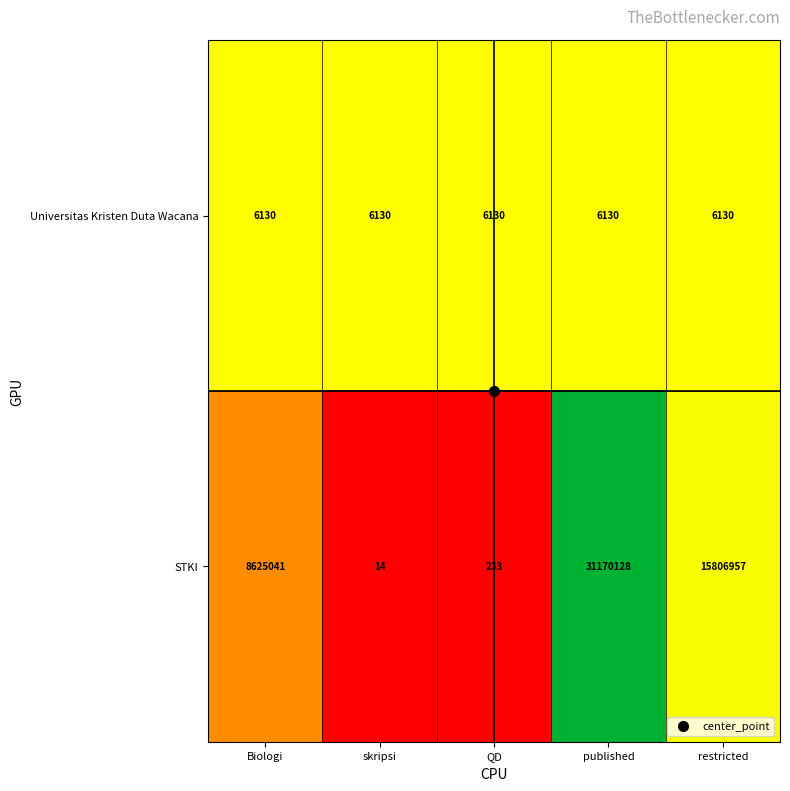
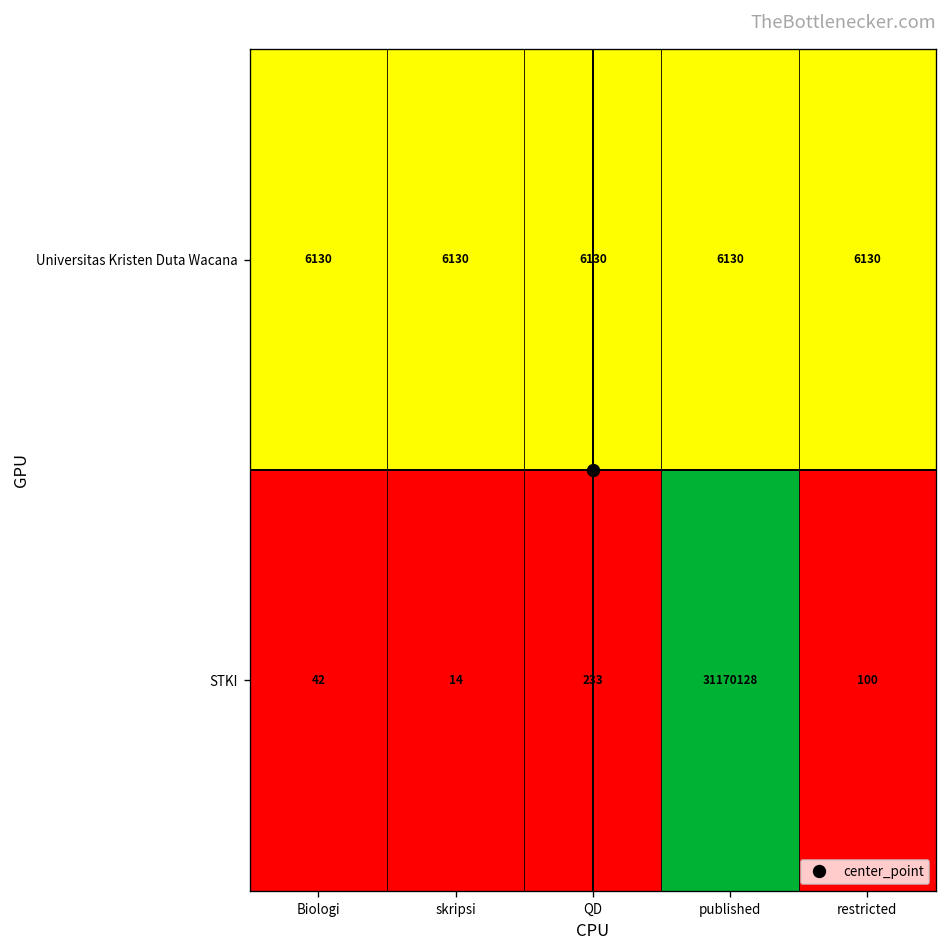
STKI, Biologi: 8625041 -> 42
STKI, restricted: 15806957 -> 100
